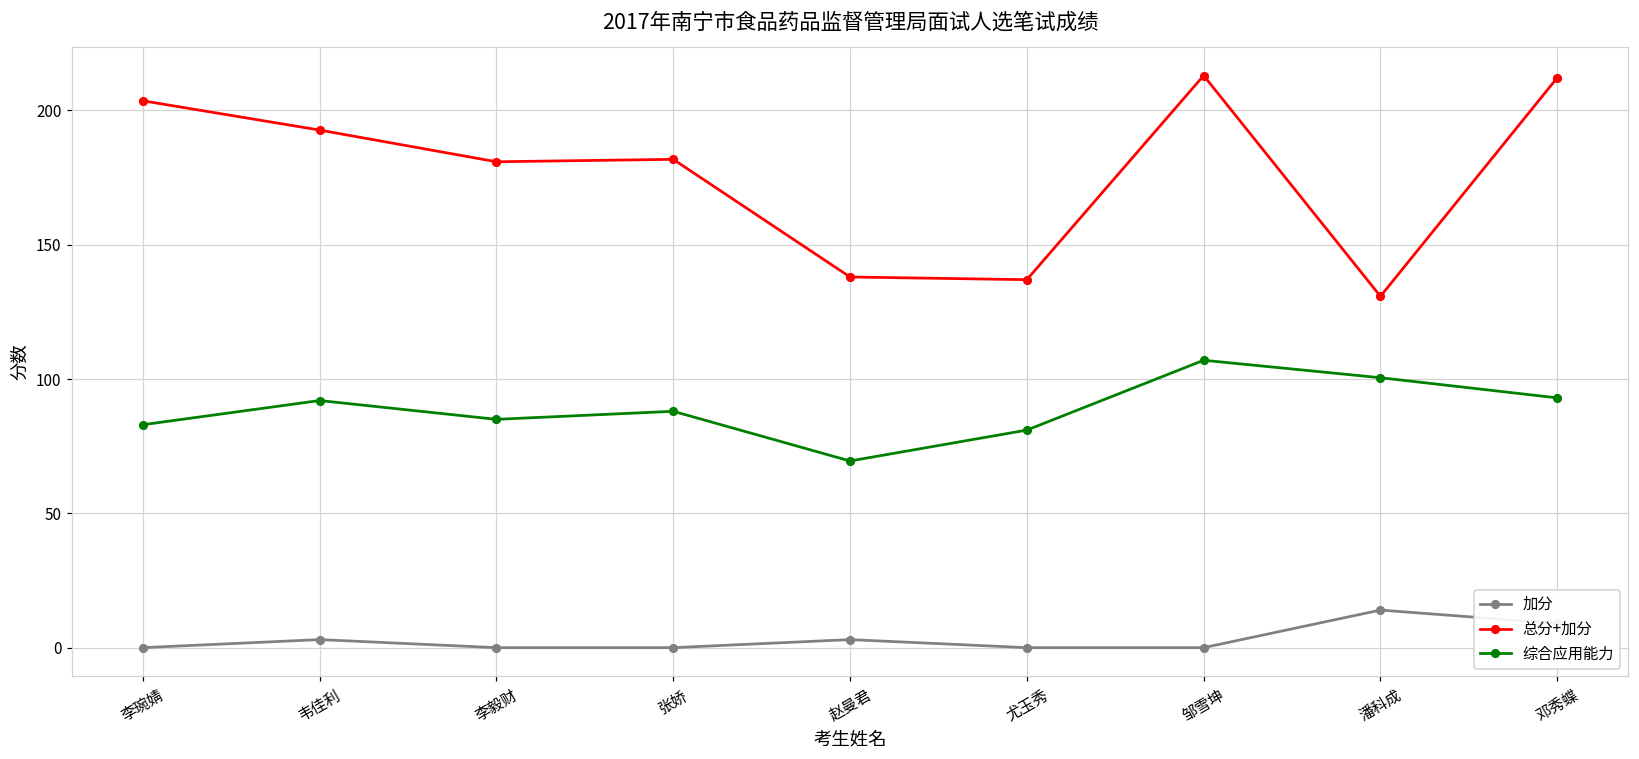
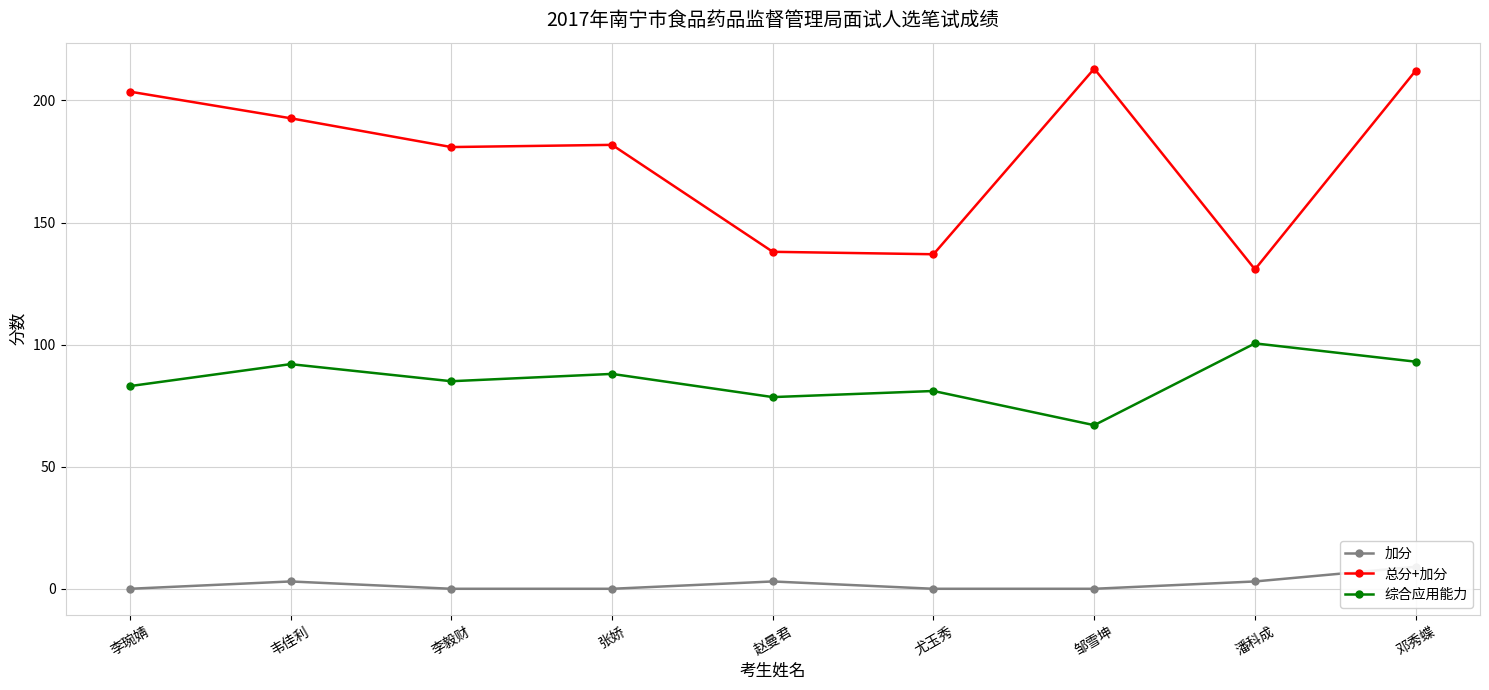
综合应用能力, 赵曼君: 70 -> 79
综合应用能力, 邹雪坤: 107 -> 67
加分, 潘科成: 14 -> 3
